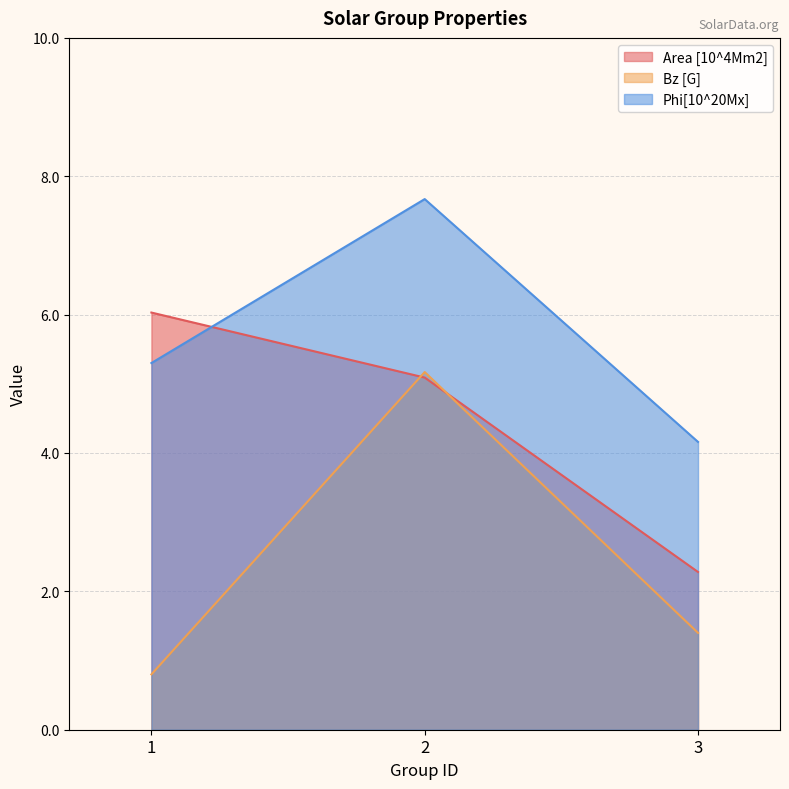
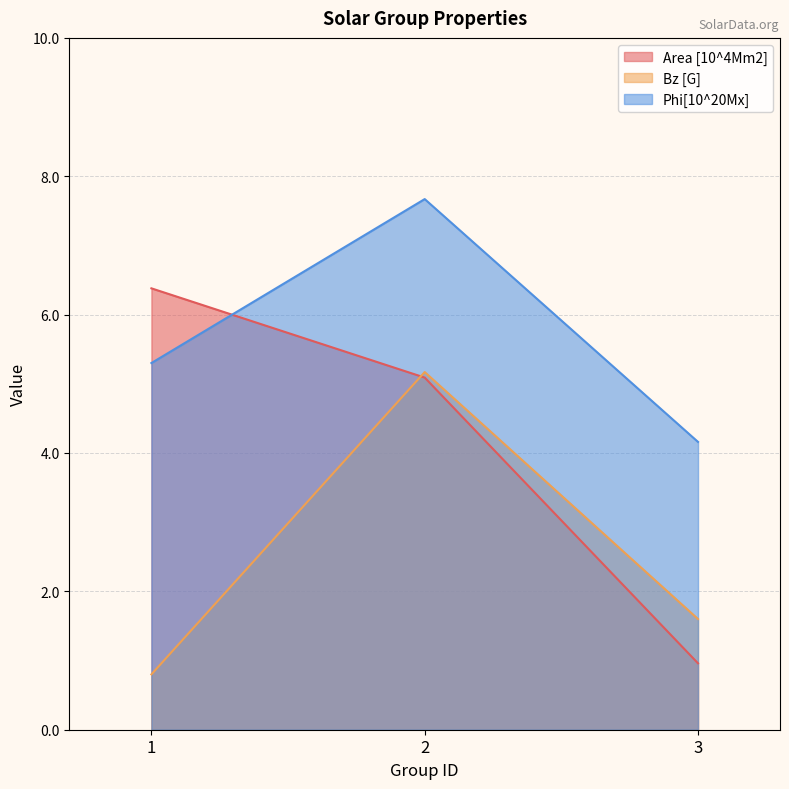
Area [10^4Mm2], 1: 6.0 -> 6.4
Area [10^4Mm2], 3: 2.3 -> 1.0
Bz [G], 3: 1.4 -> 1.6
